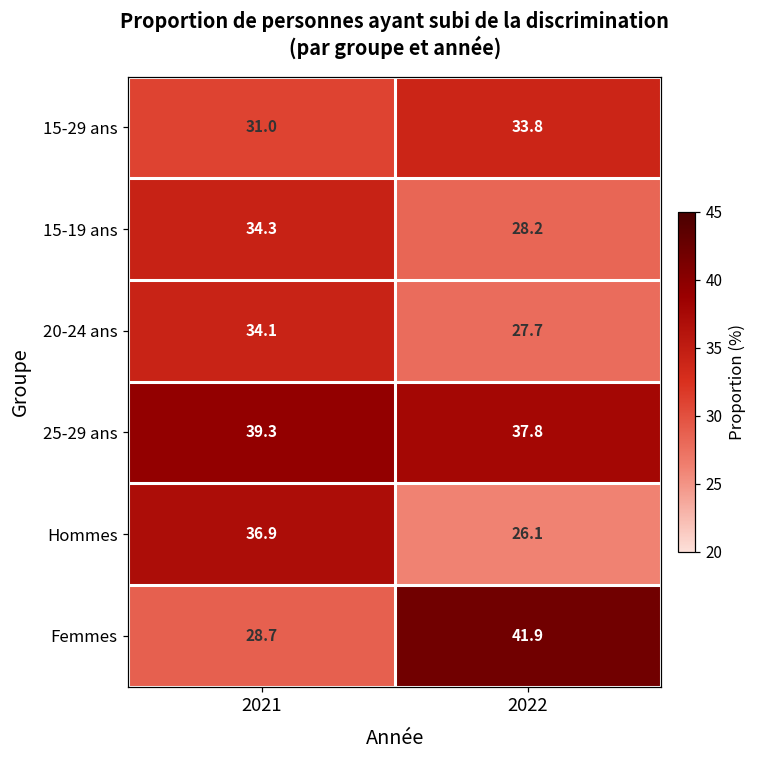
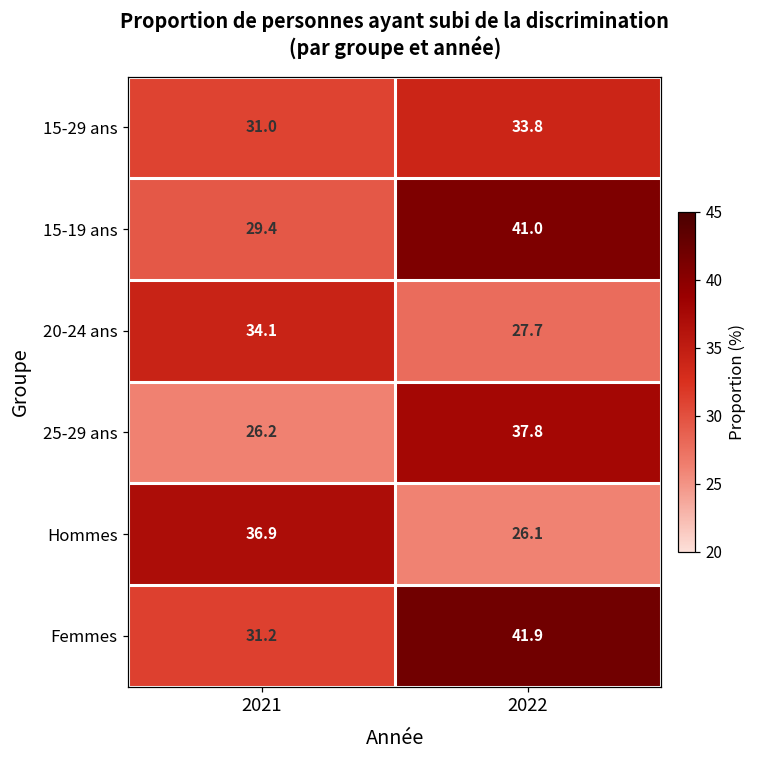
15-19 ans, 2021: 34.3 -> 29.4
15-19 ans, 2022: 28.2 -> 41.0
25-29 ans, 2021: 39.3 -> 26.2
Femmes, 2021: 28.7 -> 31.2
